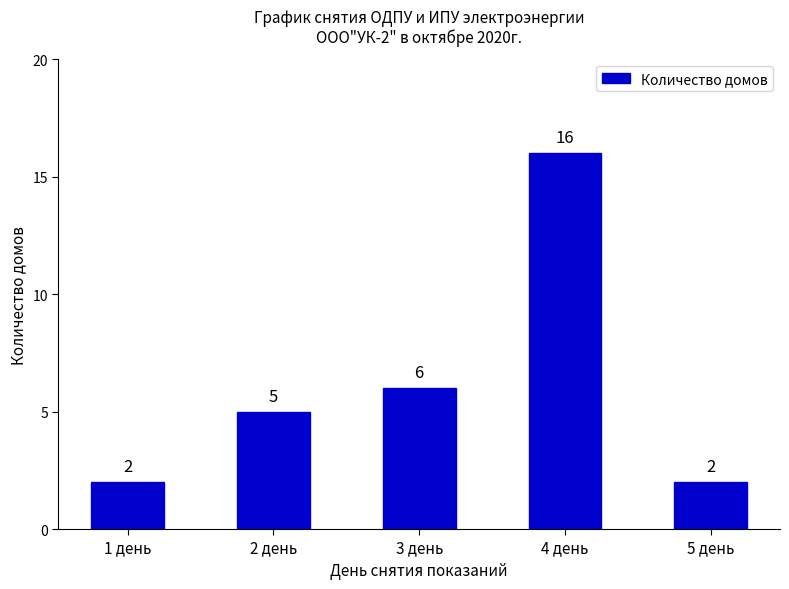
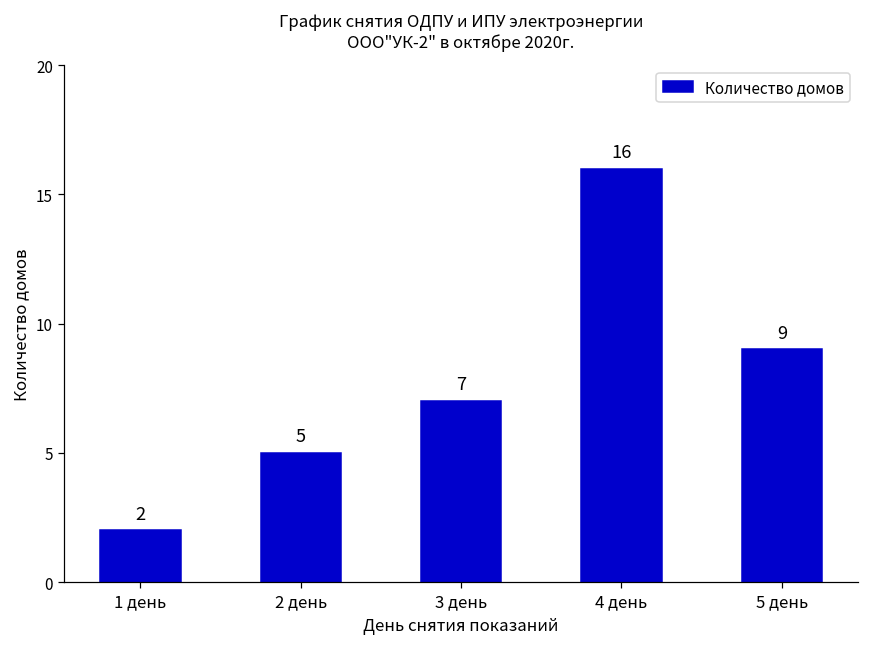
3 день: 6 -> 7
5 день: 2 -> 9
